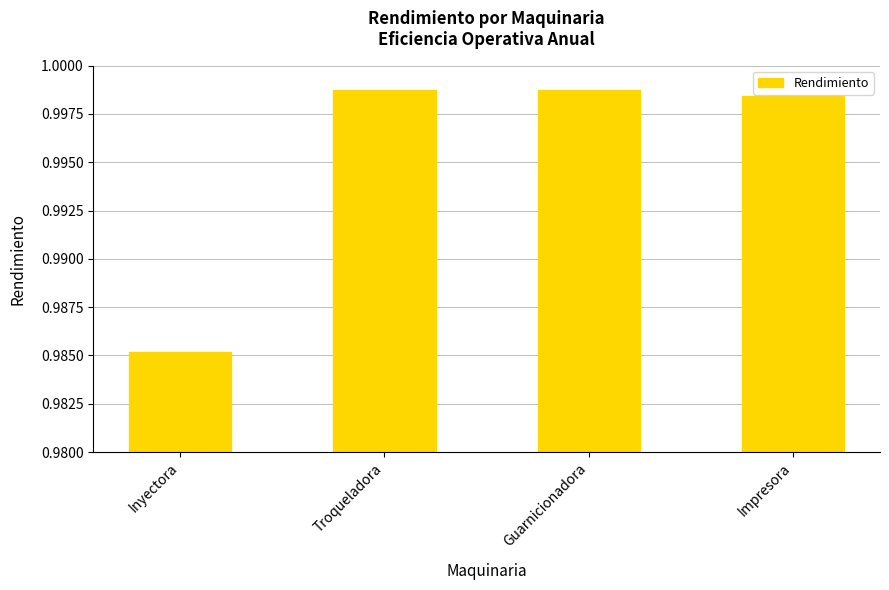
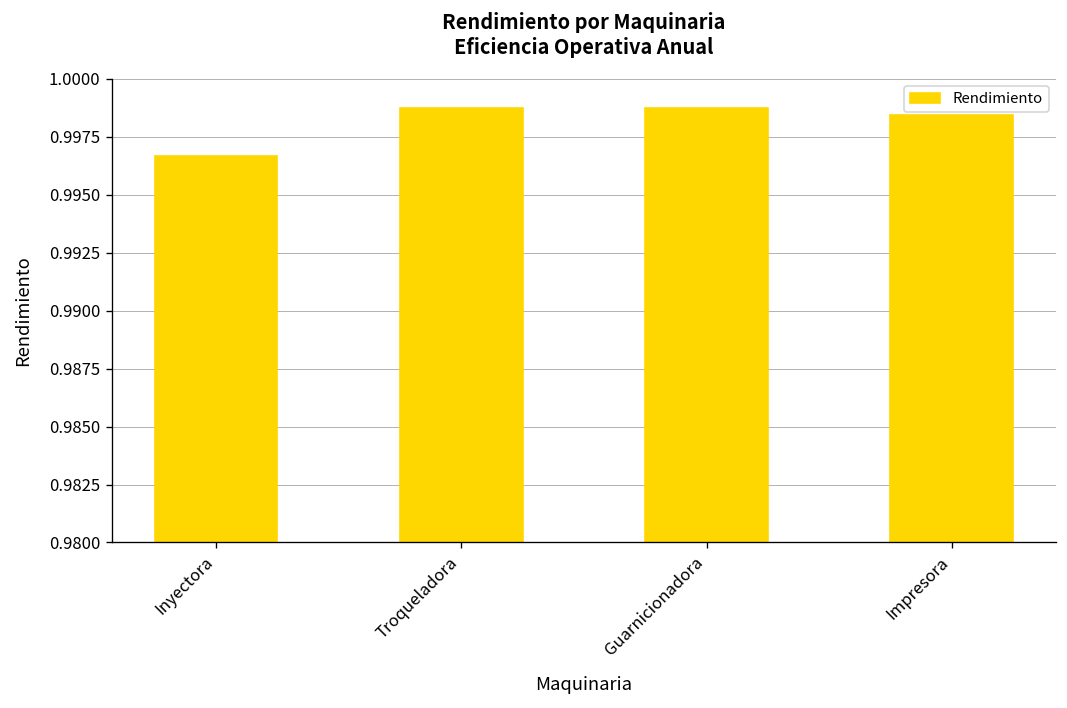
Inyectora: 0.9852 -> 0.9967
